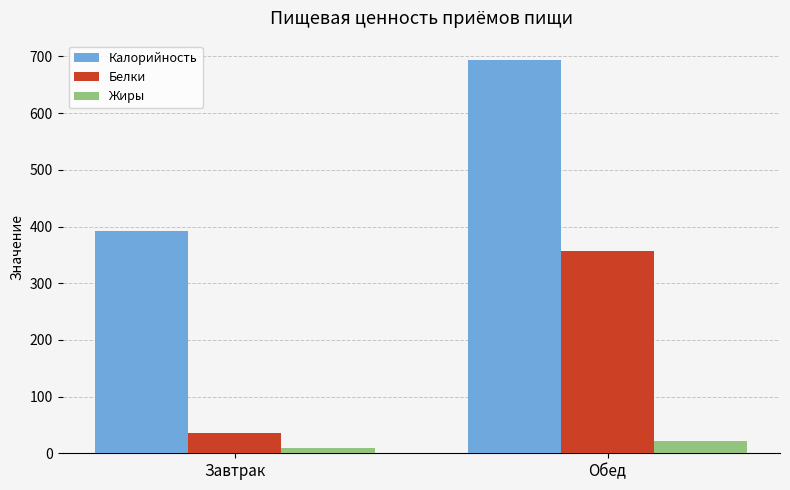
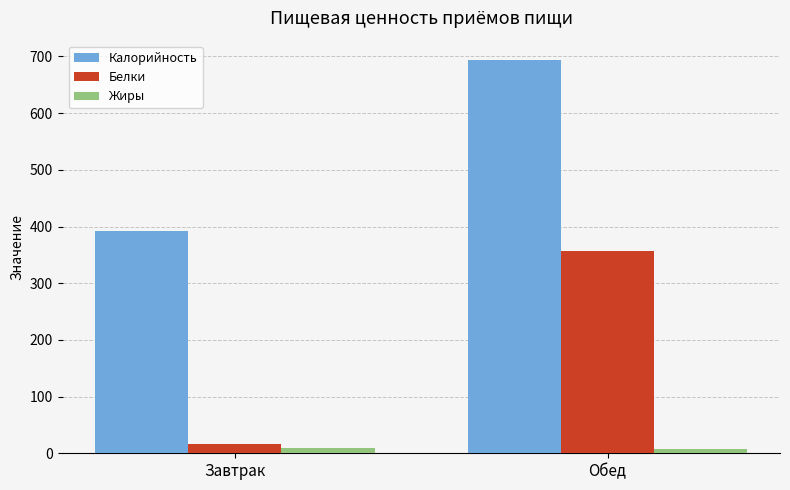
Белки, Завтрак: 40 -> 20
Жиры, Обед: 20 -> 10
